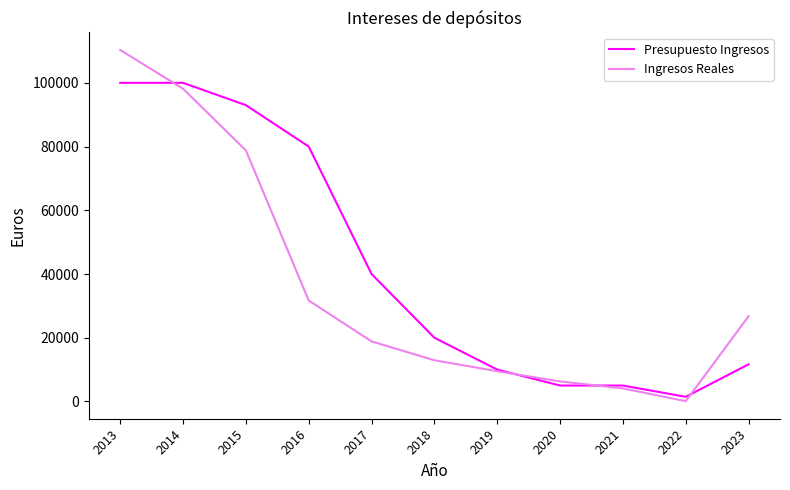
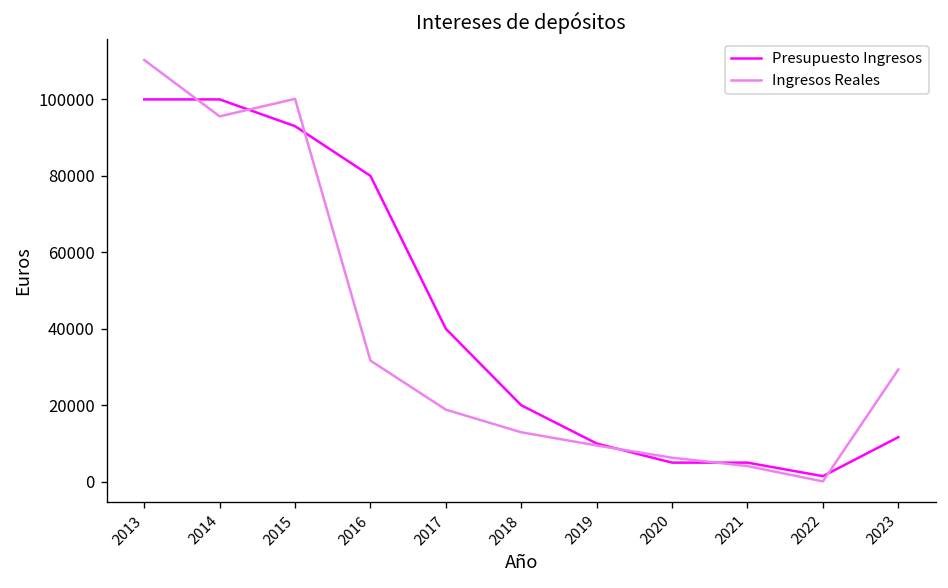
Ingresos Reales, 2014: 98000 -> 96000
Ingresos Reales, 2015: 79000 -> 100000
Ingresos Reales, 2023: 27000 -> 29000
